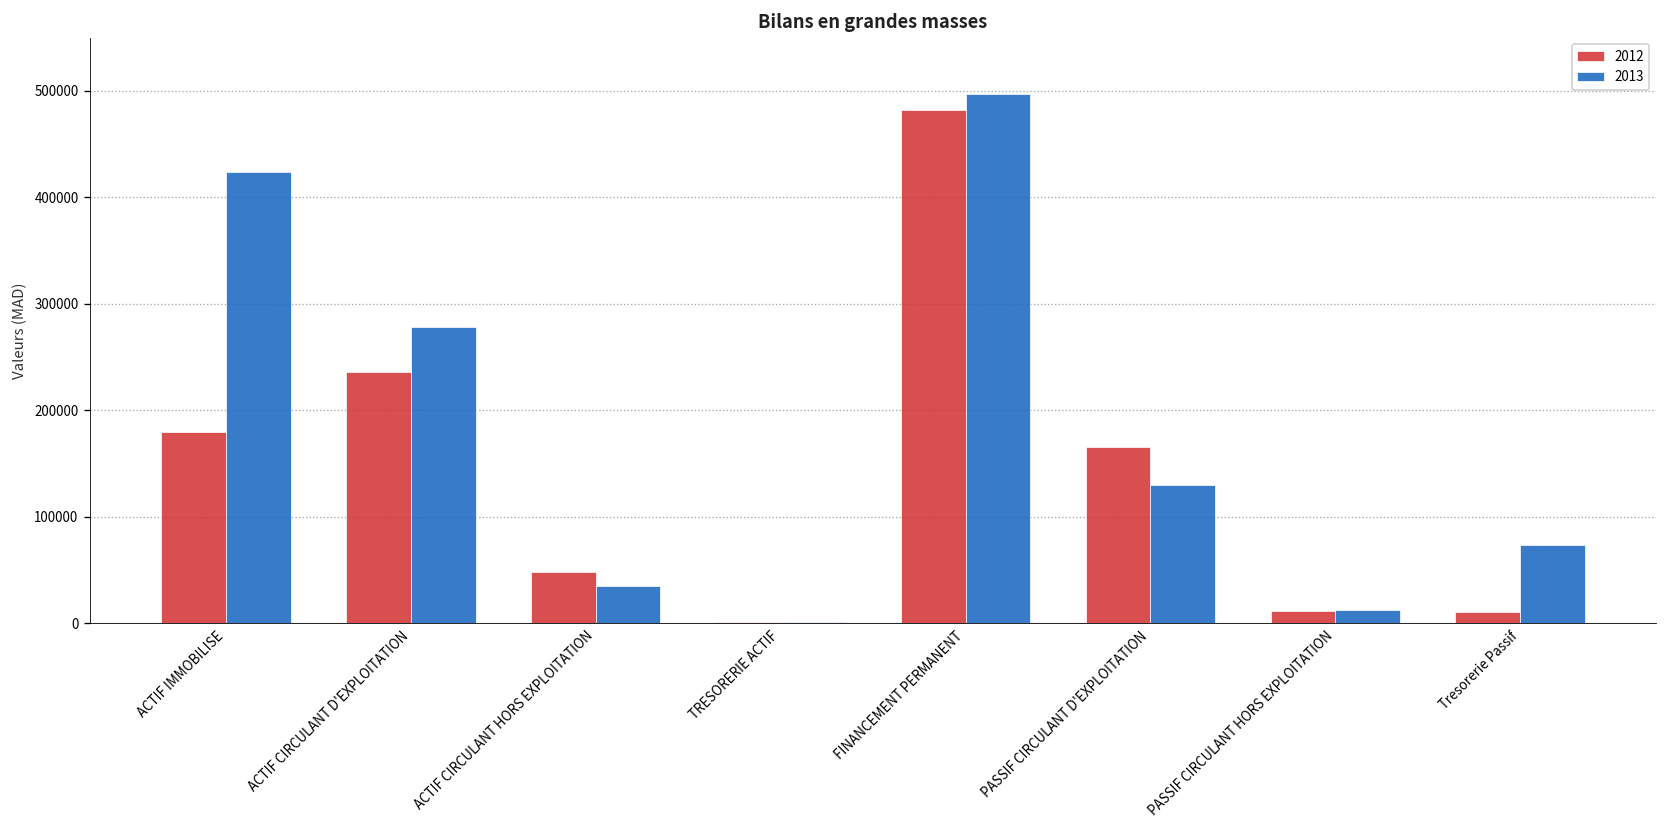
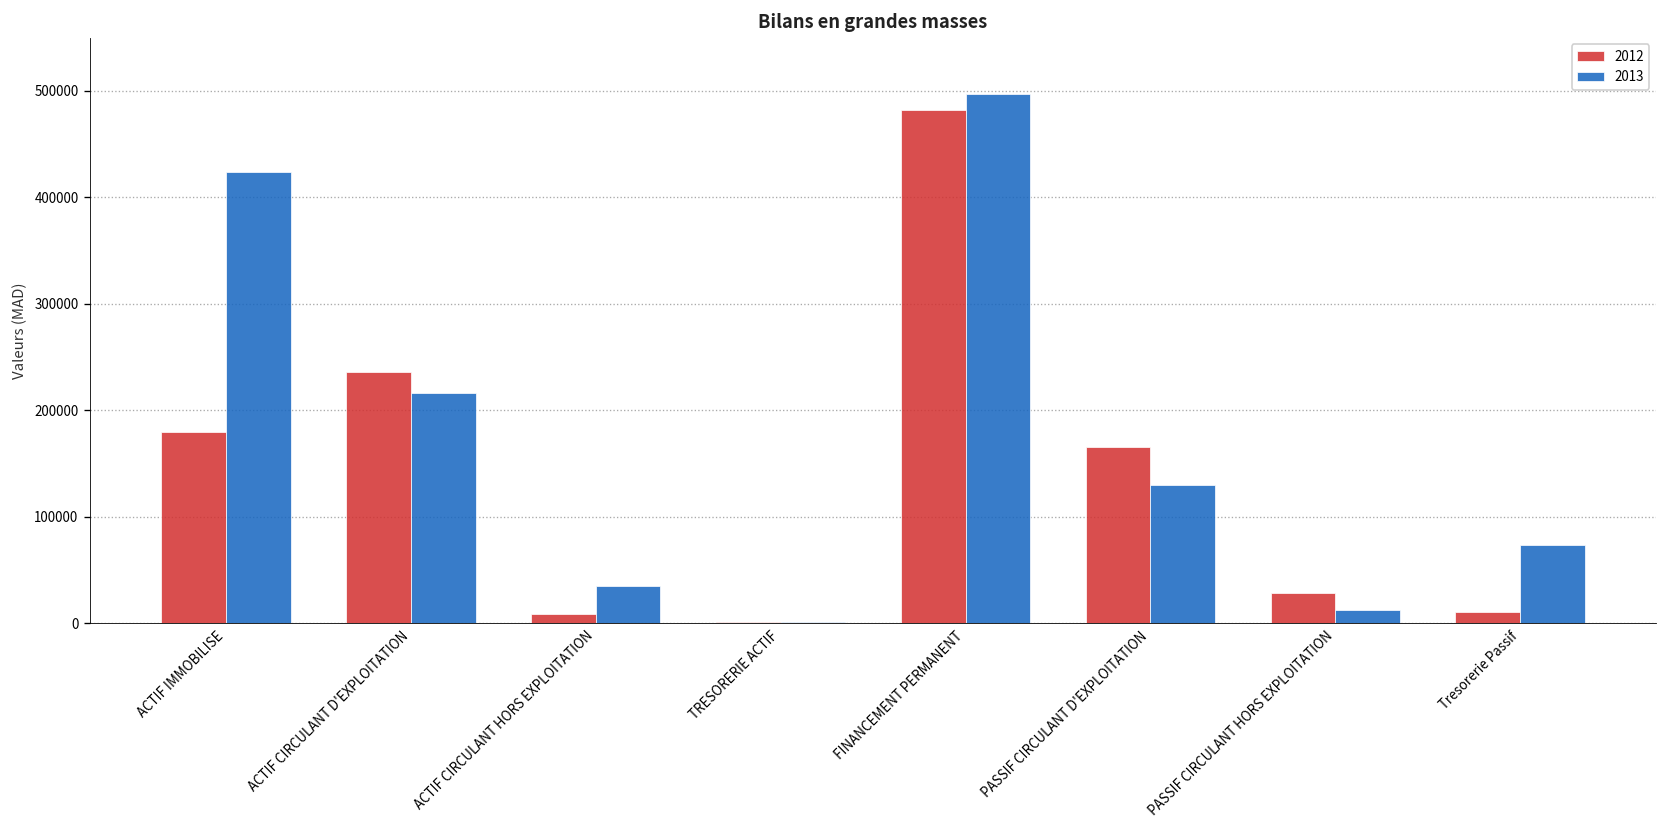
2013, ACTIF CIRCULANT D'EXPLOITATION: 280000 -> 220000
2012, ACTIF CIRCULANT HORS EXPLOITATION: 50000 -> 10000
2012, PASSIF CIRCULANT HORS EXPLOITATION: 10000 -> 30000
